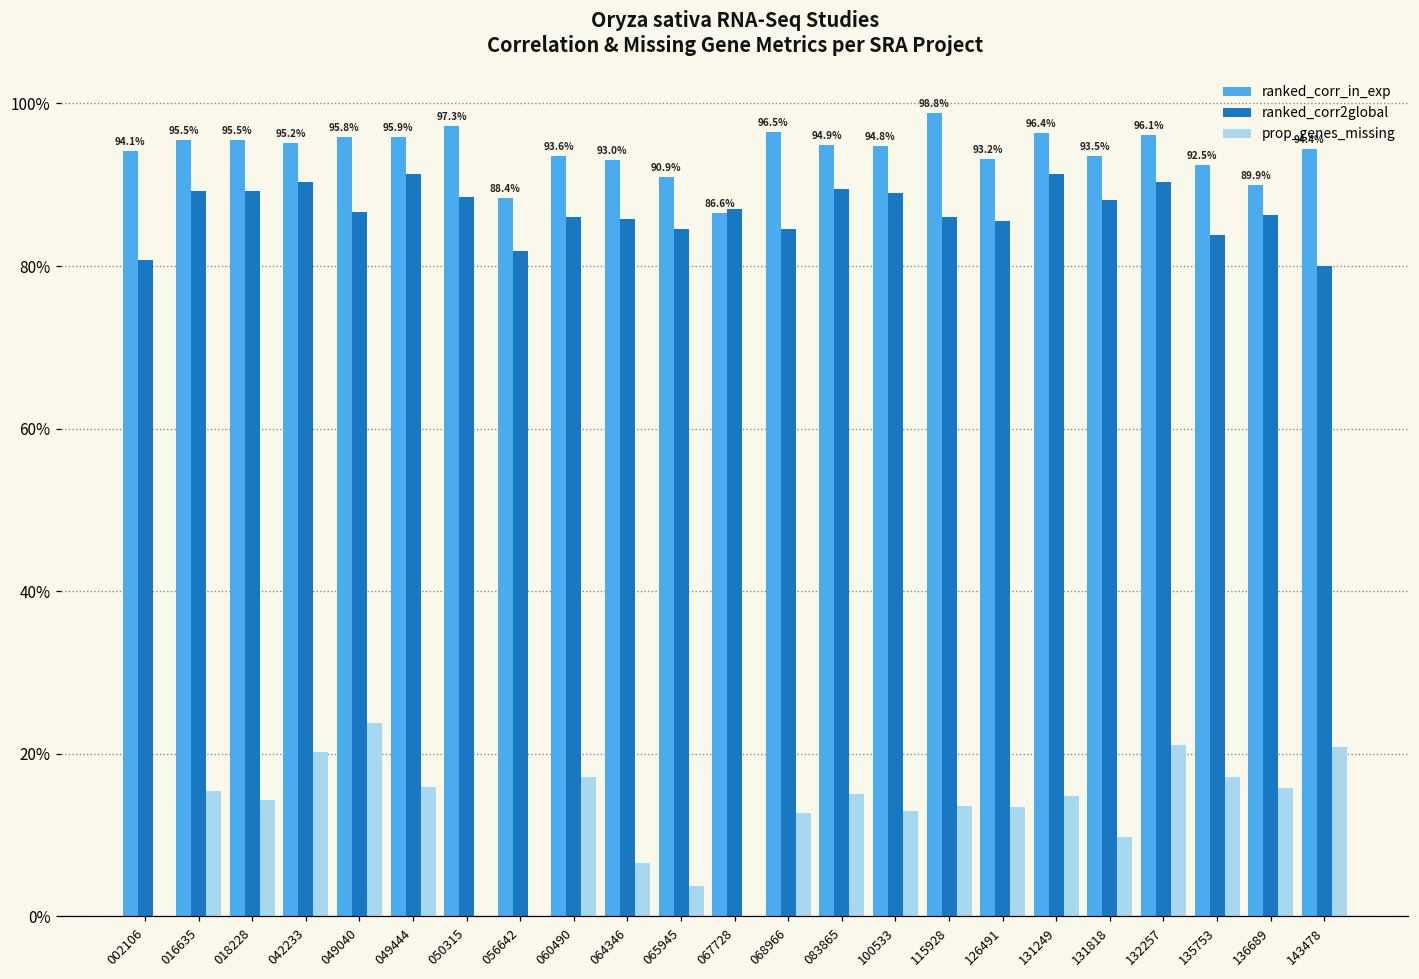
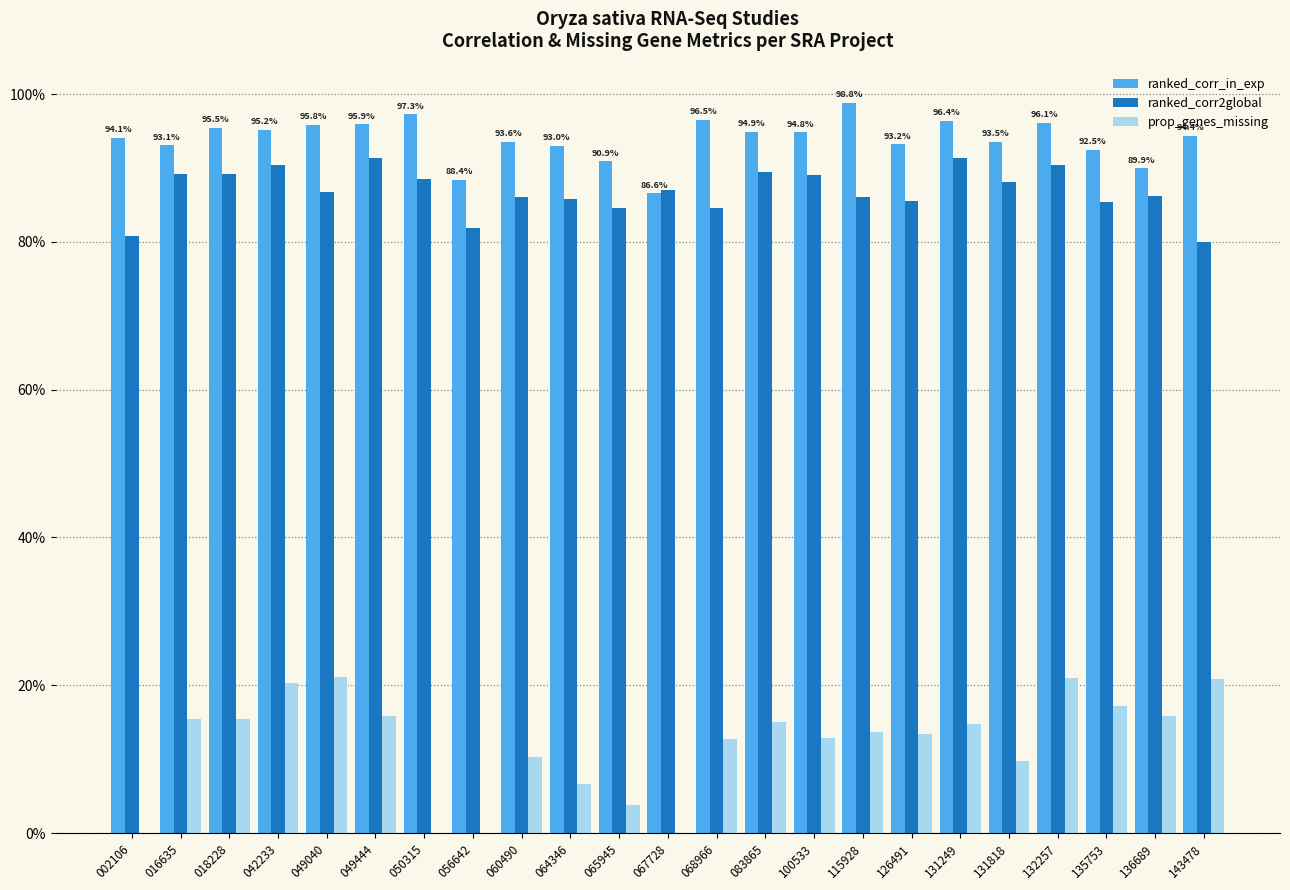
ranked_corr_in_exp, 016635: 95.5% -> 93.1%
prop_genes_missing, 018228: 14% -> 15%
prop_genes_missing, 049040: 24% -> 21%
prop_genes_missing, 060490: 17% -> 10%
ranked_corr2global, 135753: 84% -> 85%
